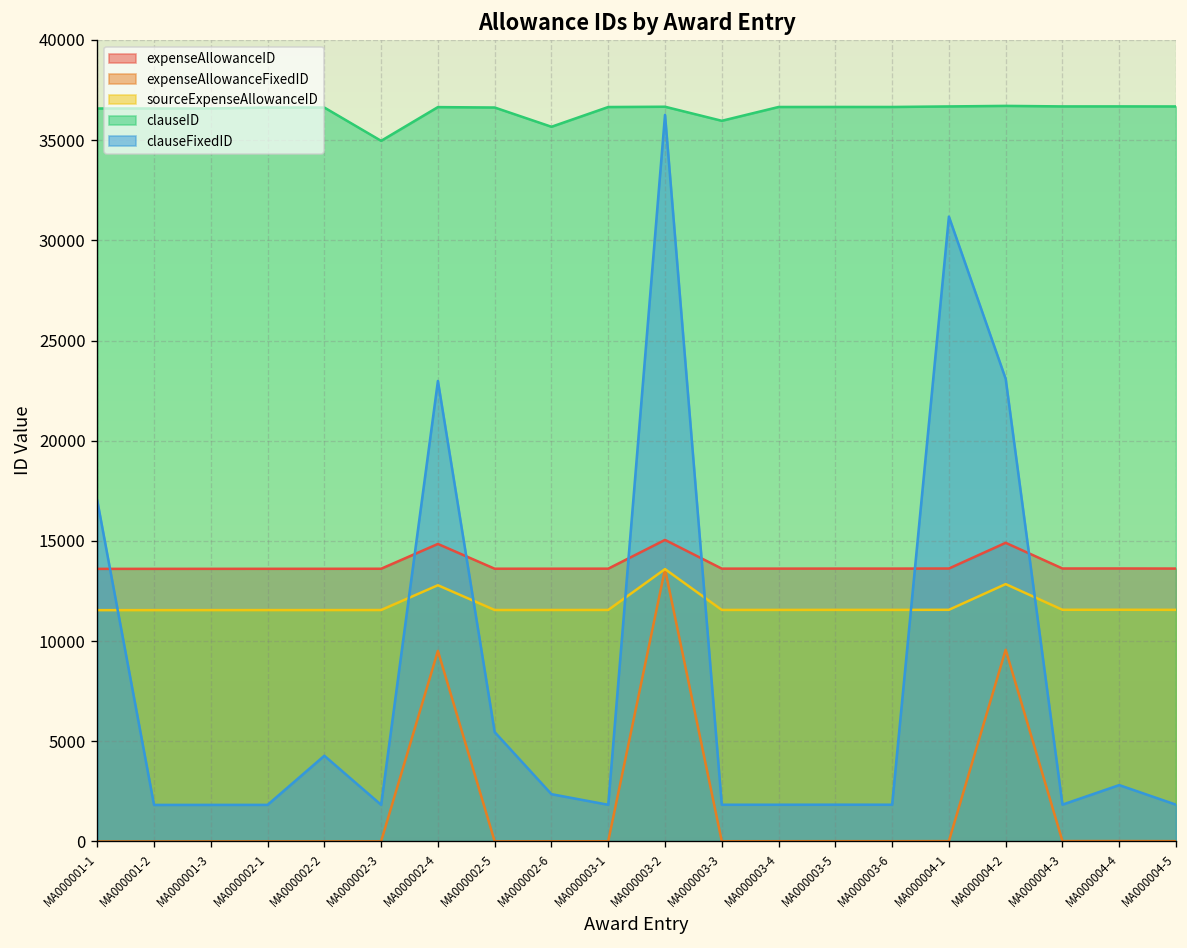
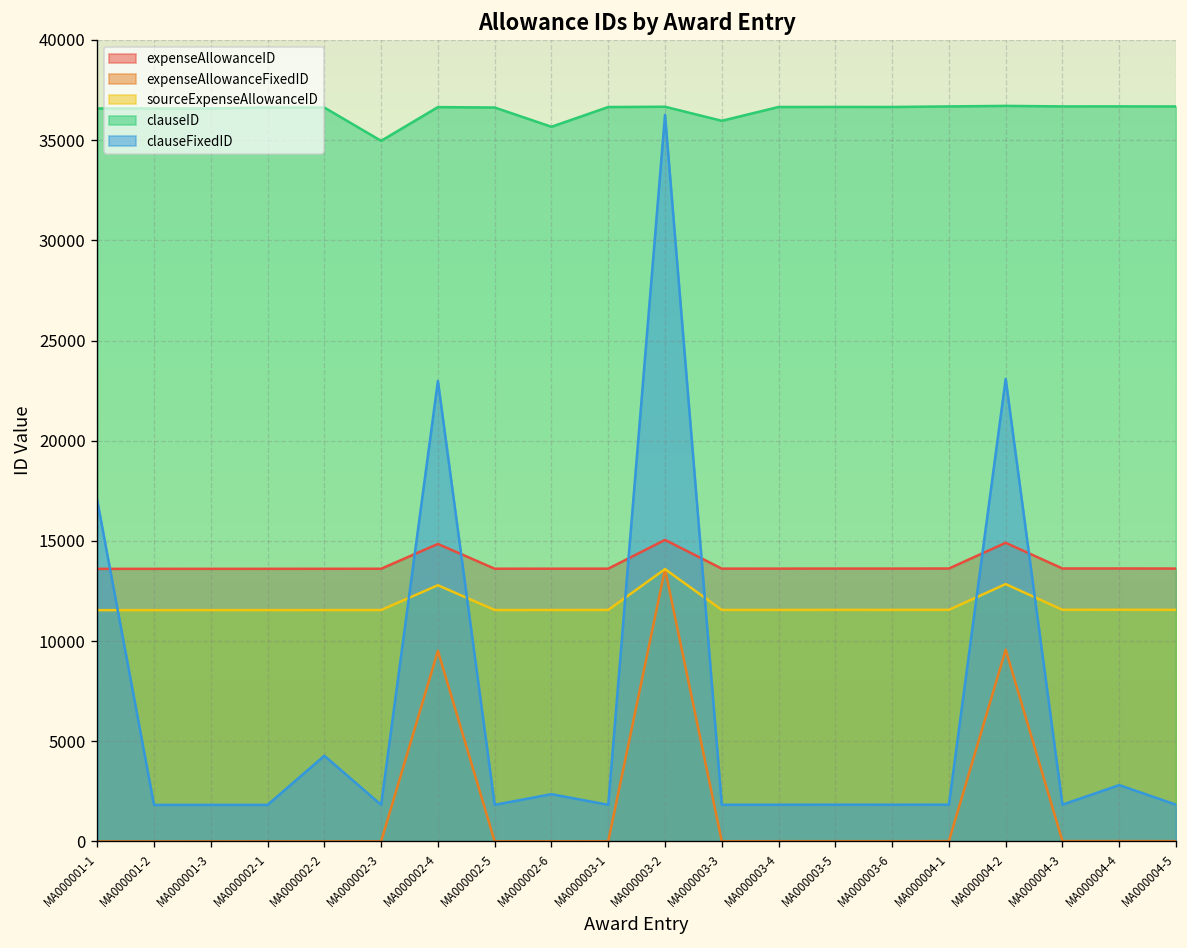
clauseFixedID, MA000002-5: 5500 -> 1800
clauseFixedID, MA000004-1: 31200 -> 1800
